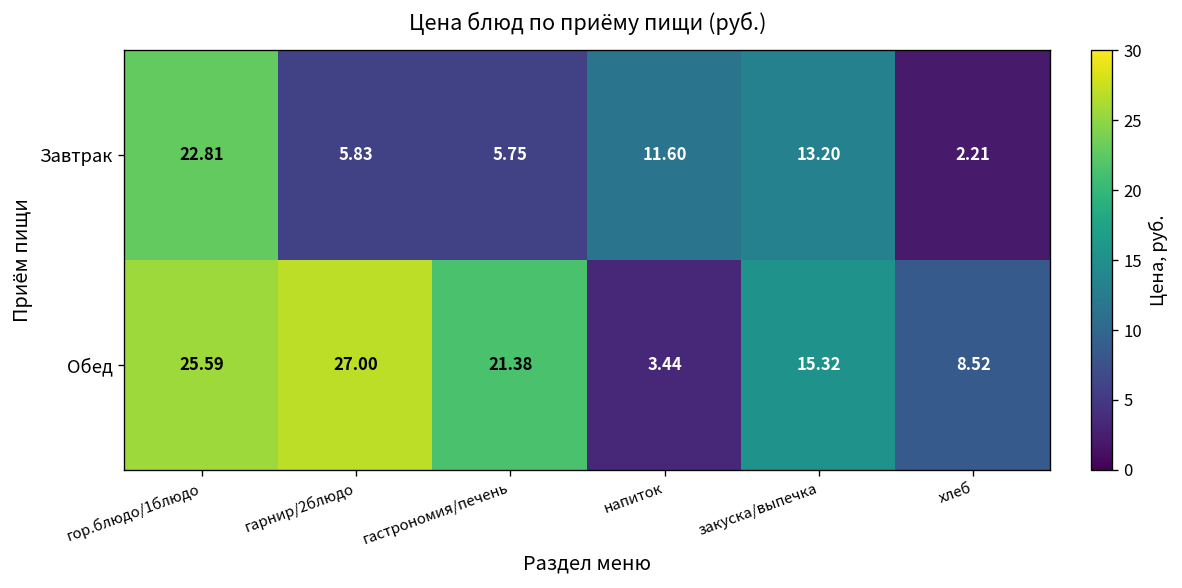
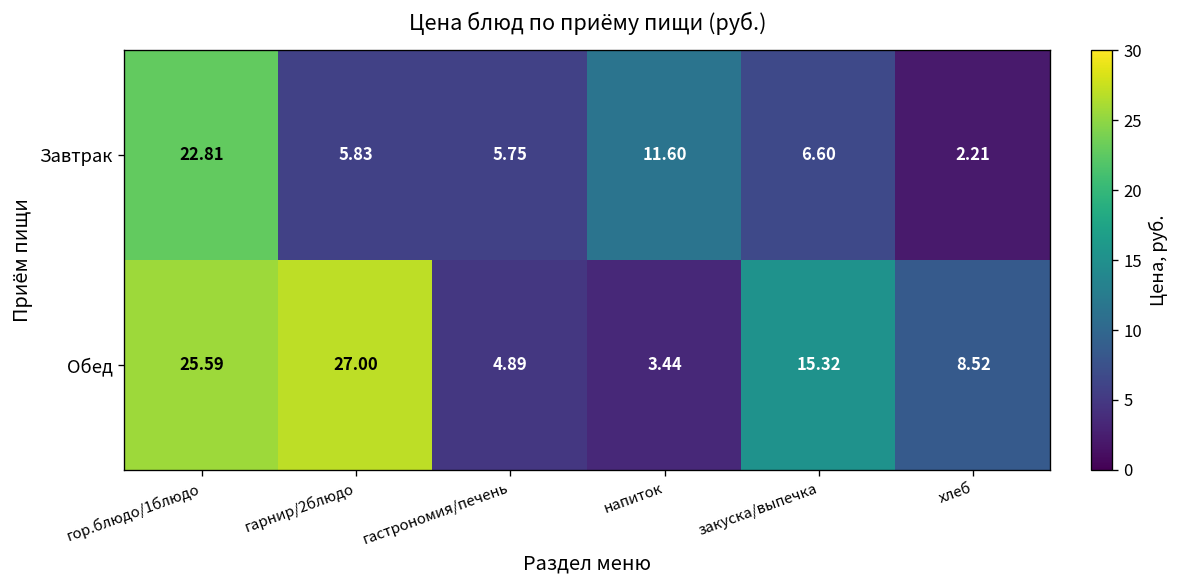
Завтрак, закуска/выпечка: 13.20 -> 6.60
Обед, гастрономия/печень: 21.38 -> 4.89
